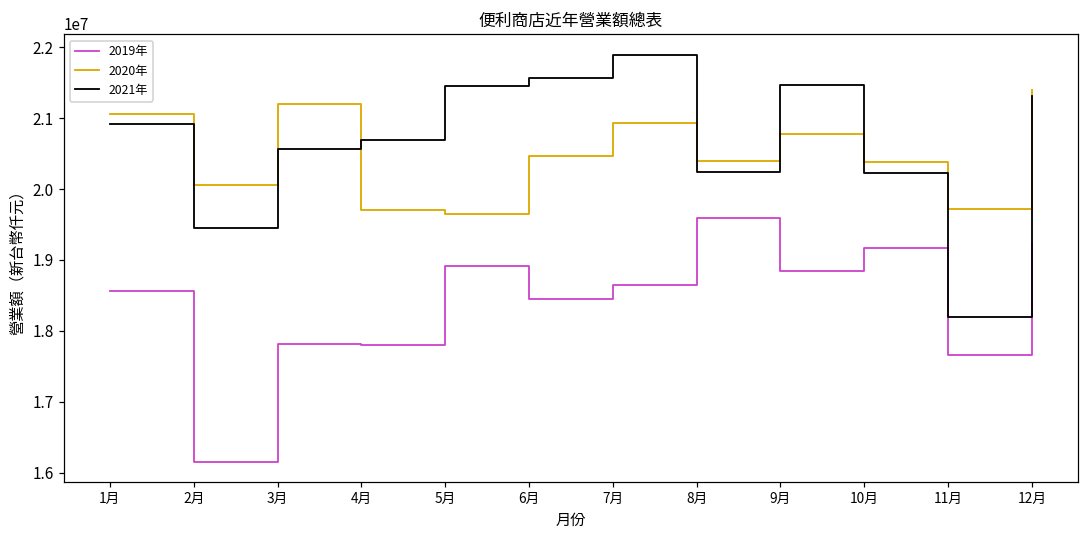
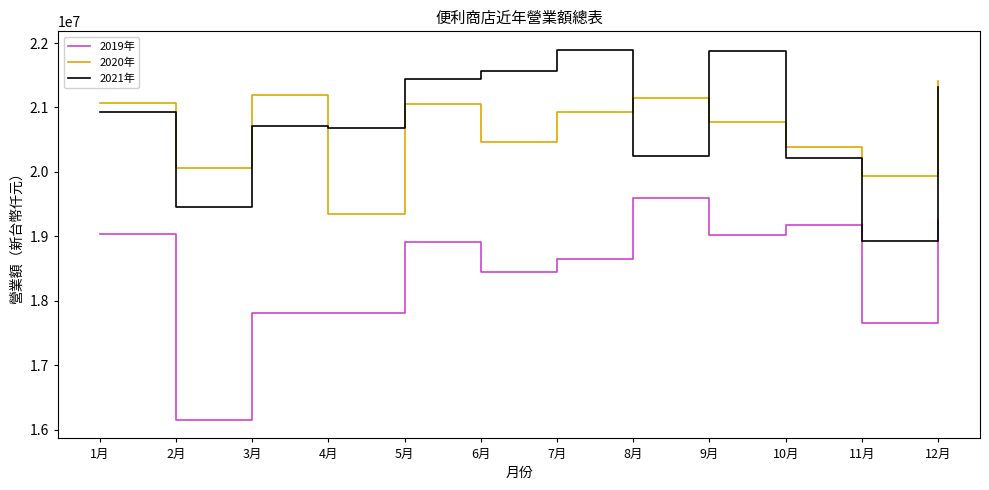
2019年, 1月: 18600000 -> 19000000
2021年, 3月: 20600000 -> 20700000
2020年, 4月: 19700000 -> 19300000
2020年, 5月: 19700000 -> 21100000
2020年, 8月: 20400000 -> 21200000
2019年, 9月: 18800000 -> 19000000
2021年, 9月: 21500000 -> 21900000
2020年, 11月: 19700000 -> 19900000
2021年, 11月: 18200000 -> 18900000
